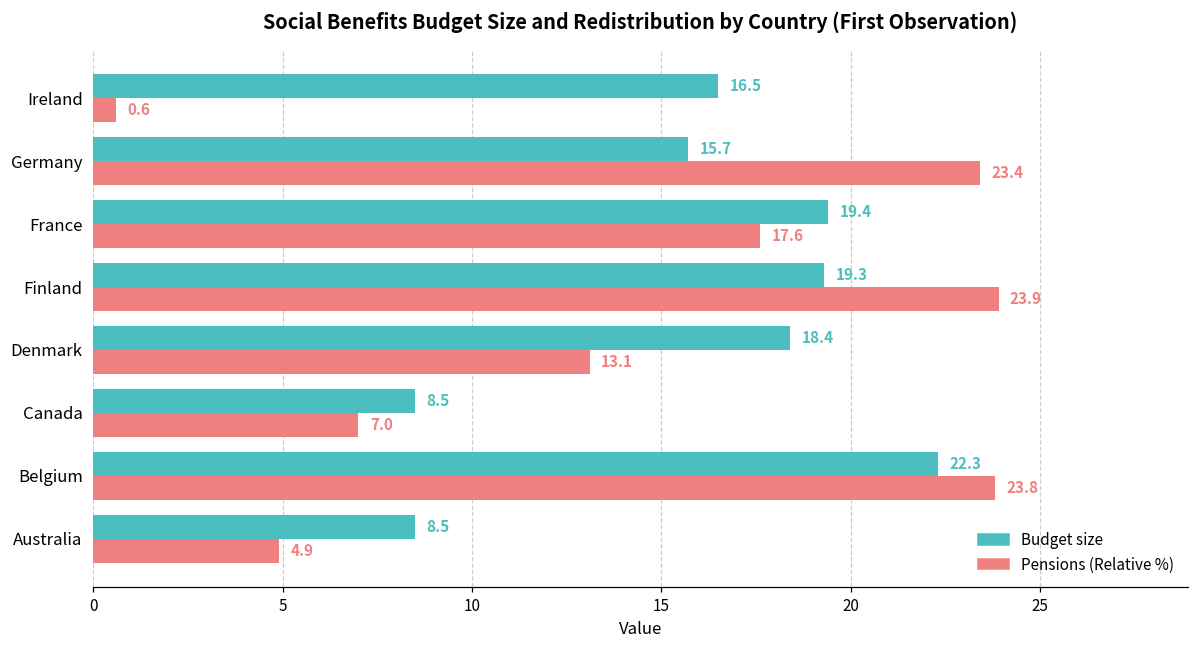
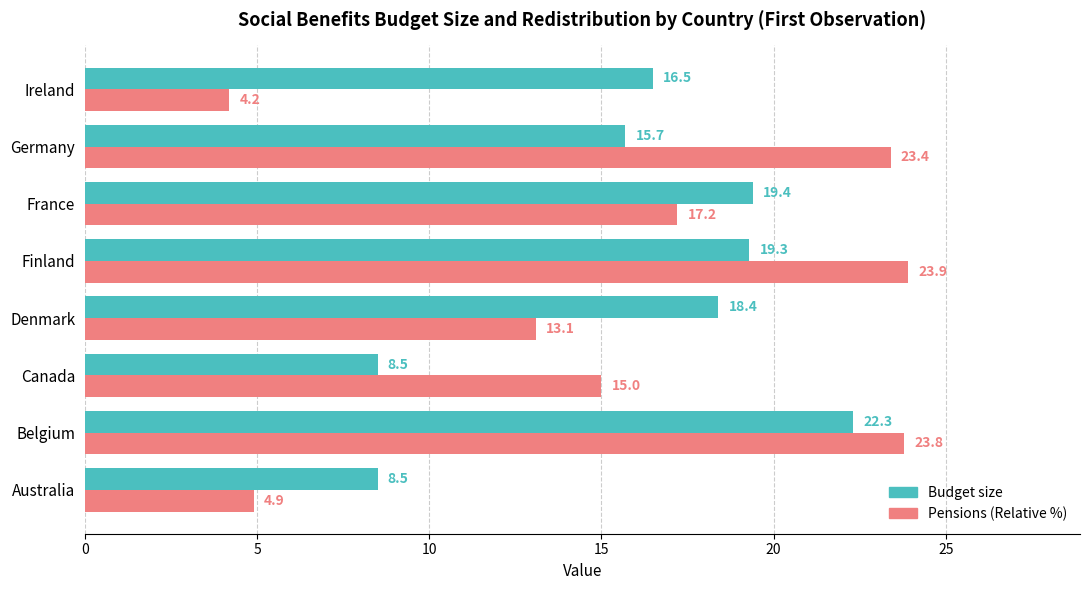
Pensions (Relative %), Ireland: 0.6 -> 4.2
Pensions (Relative %), France: 17.6 -> 17.2
Pensions (Relative %), Canada: 7.0 -> 15.0
